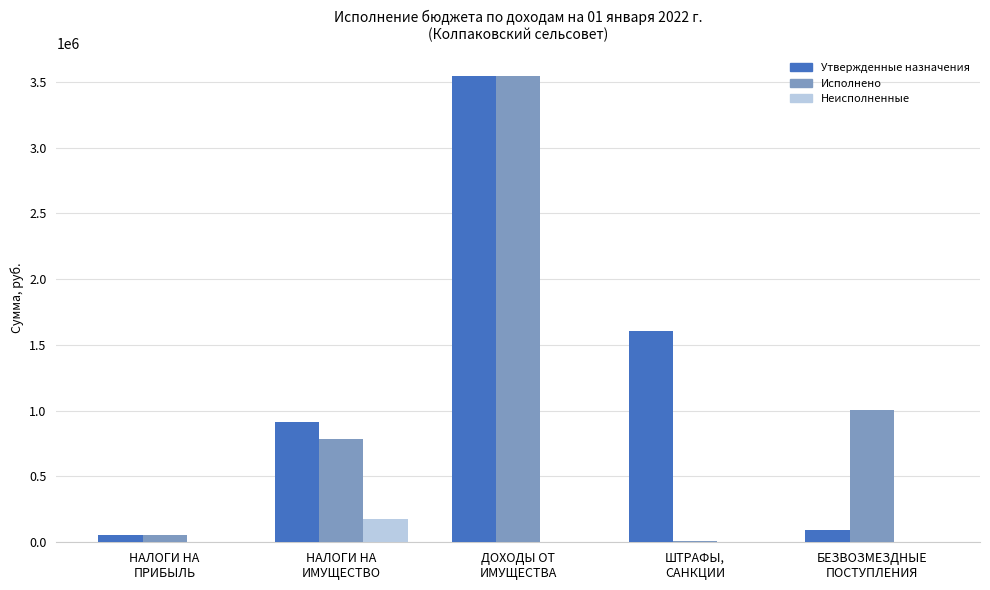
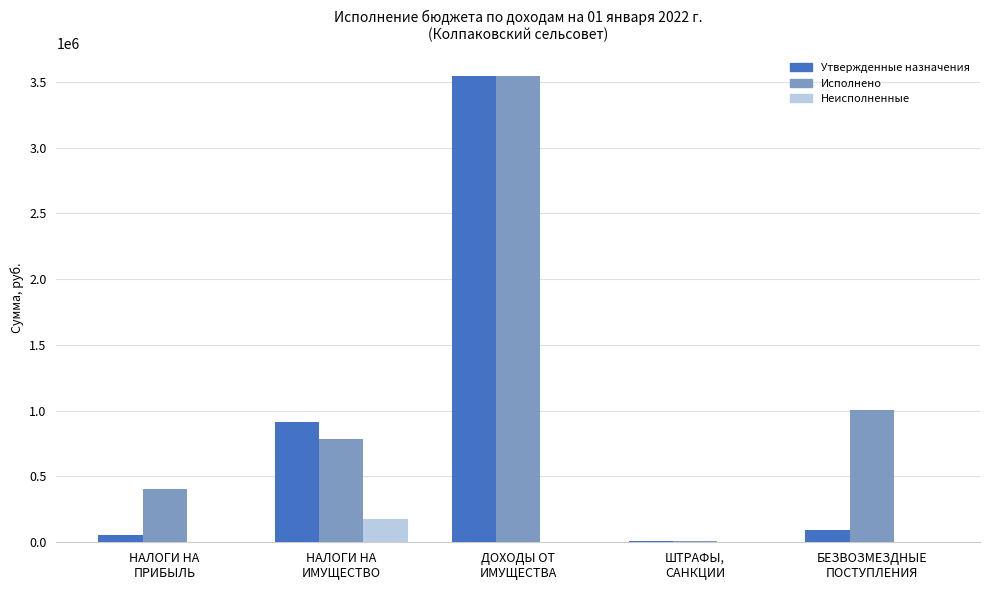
Исполнено, НАЛОГИ НА ПРИБЫЛЬ: 50000 -> 400000
Утвержденные назначения, ШТРАФЫ, САНКЦИИ: 1600000 -> 10000
